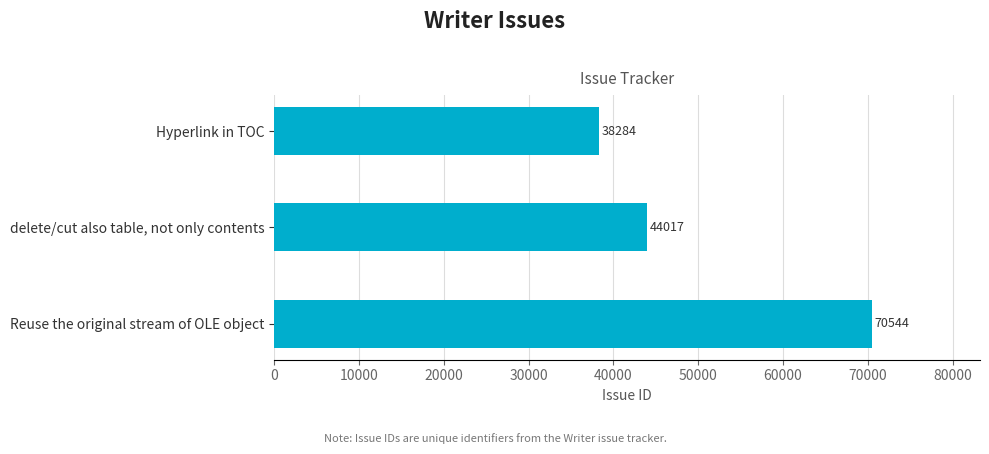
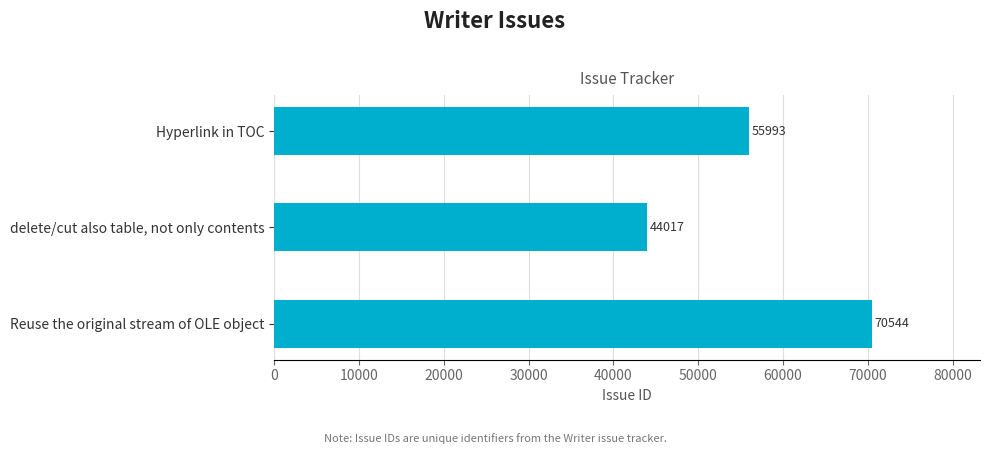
Hyperlink in TOC: 38284 -> 55993
